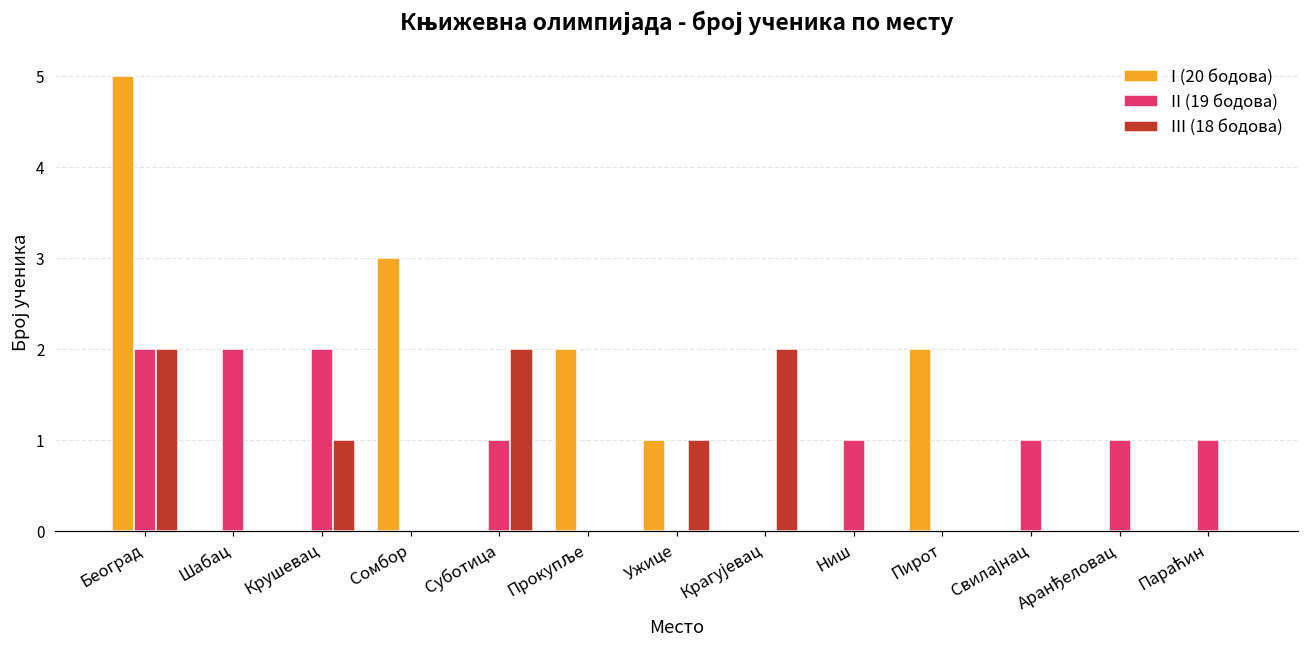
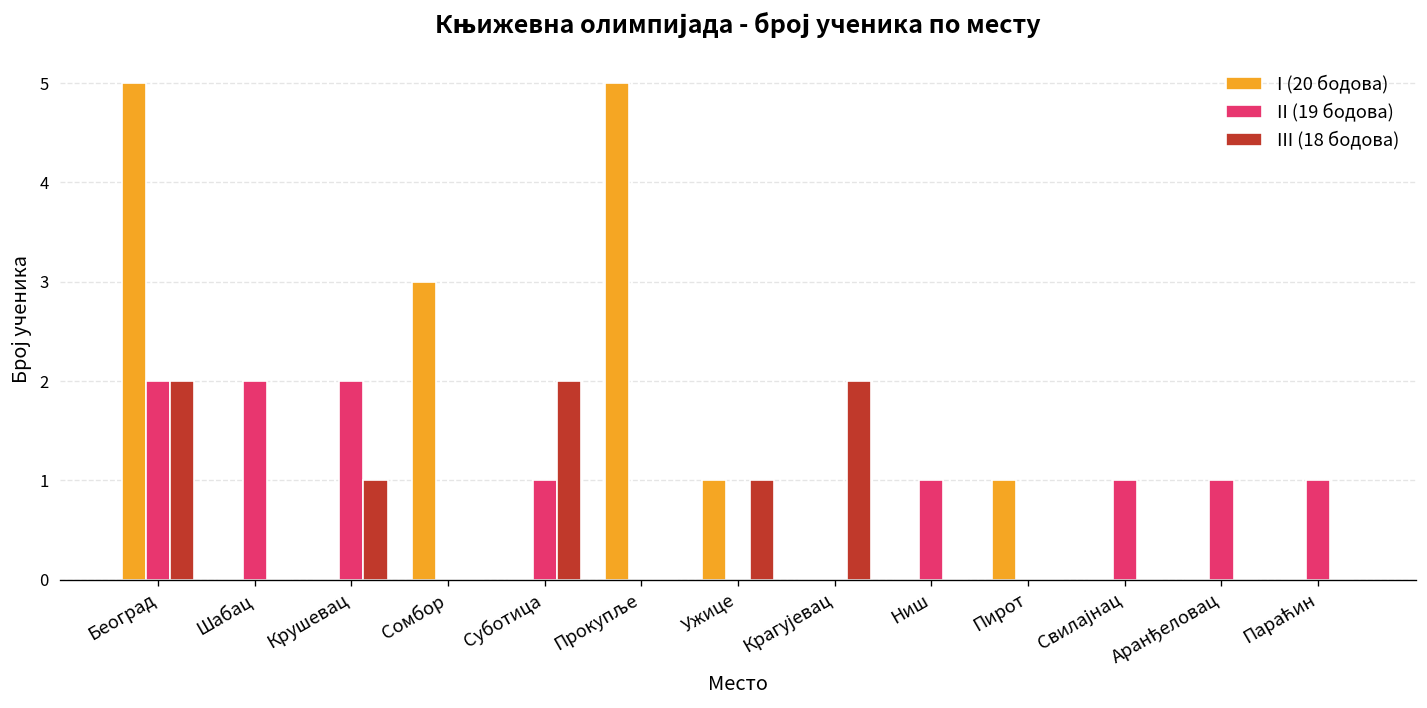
I (20 бодова), Прокупље: 2 -> 5
I (20 бодова), Пирот: 2 -> 1
